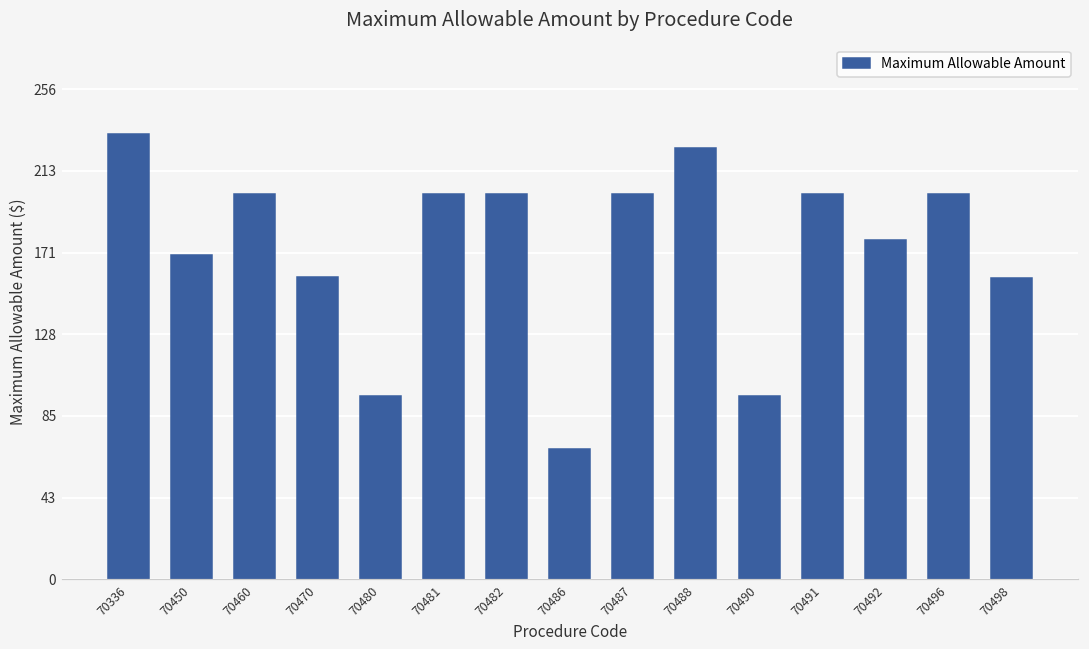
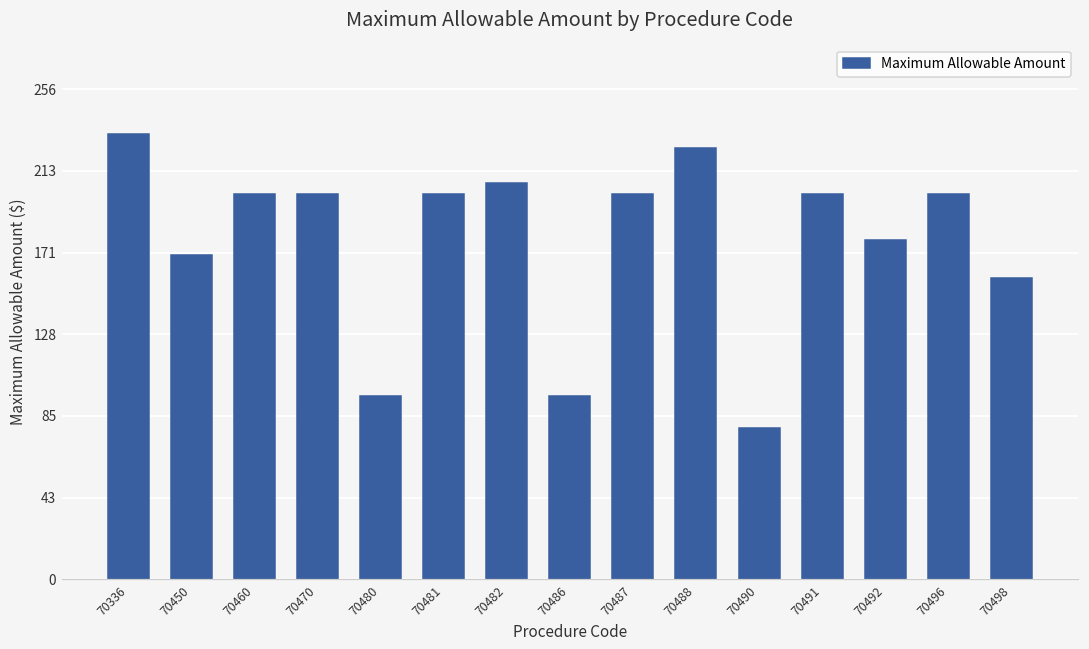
70470: 158 -> 201
70482: 201 -> 207
70486: 68 -> 96
70490: 96 -> 79
